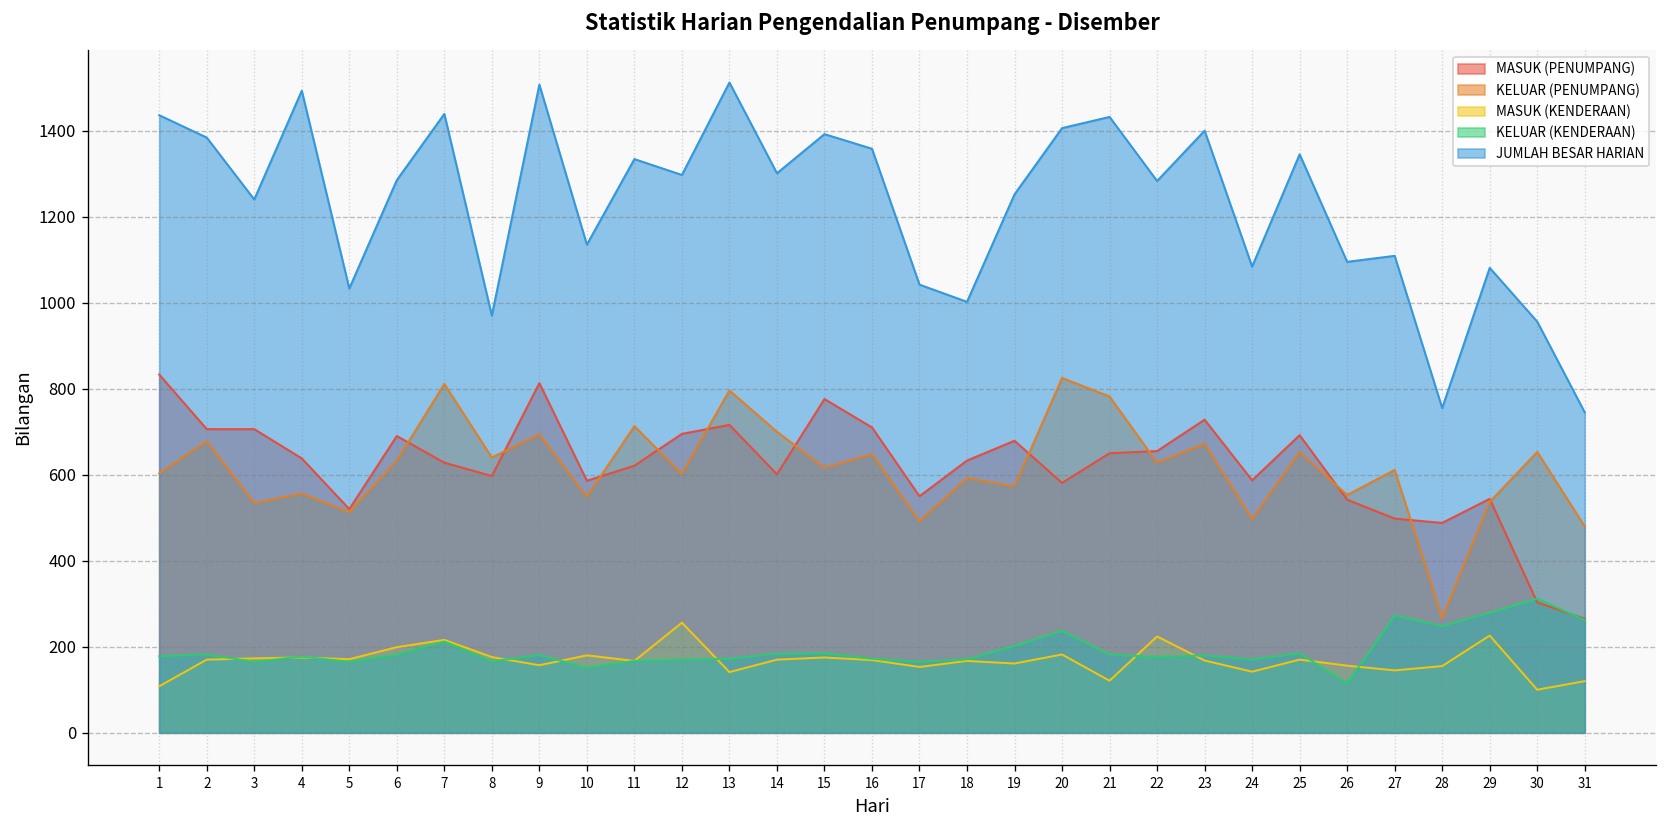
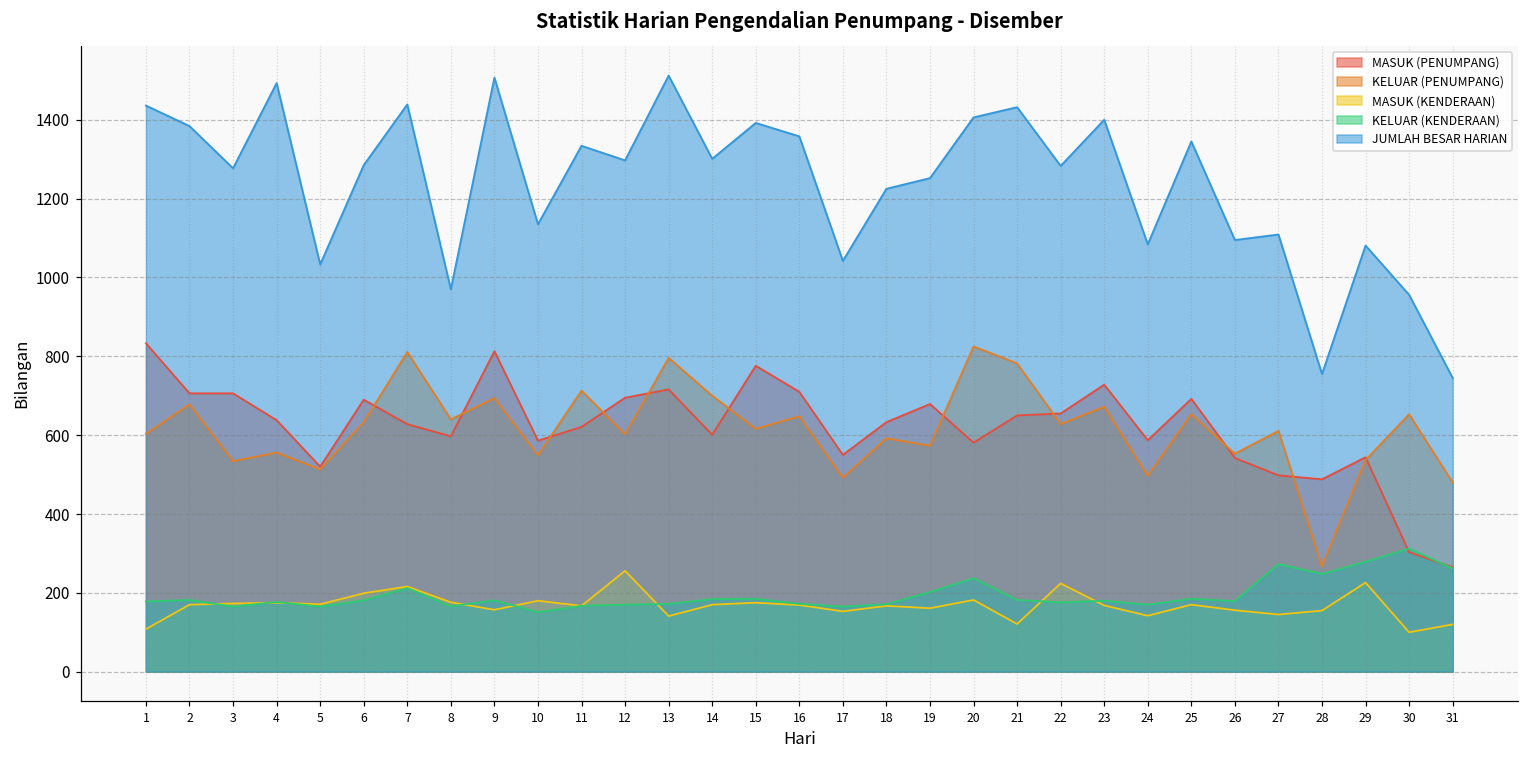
JUMLAH BESAR HARIAN, 3: 1240 -> 1280
JUMLAH BESAR HARIAN, 18: 1000 -> 1230
KELUAR (KENDERAAN), 26: 120 -> 180
